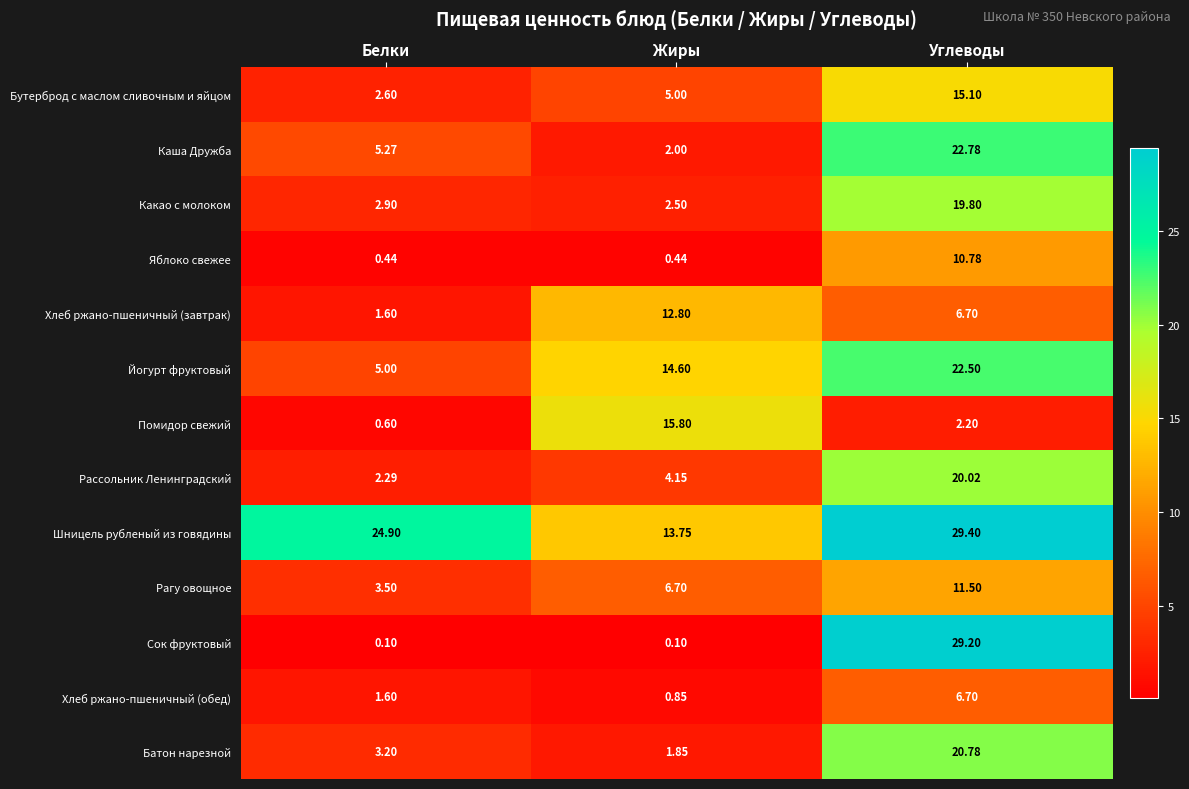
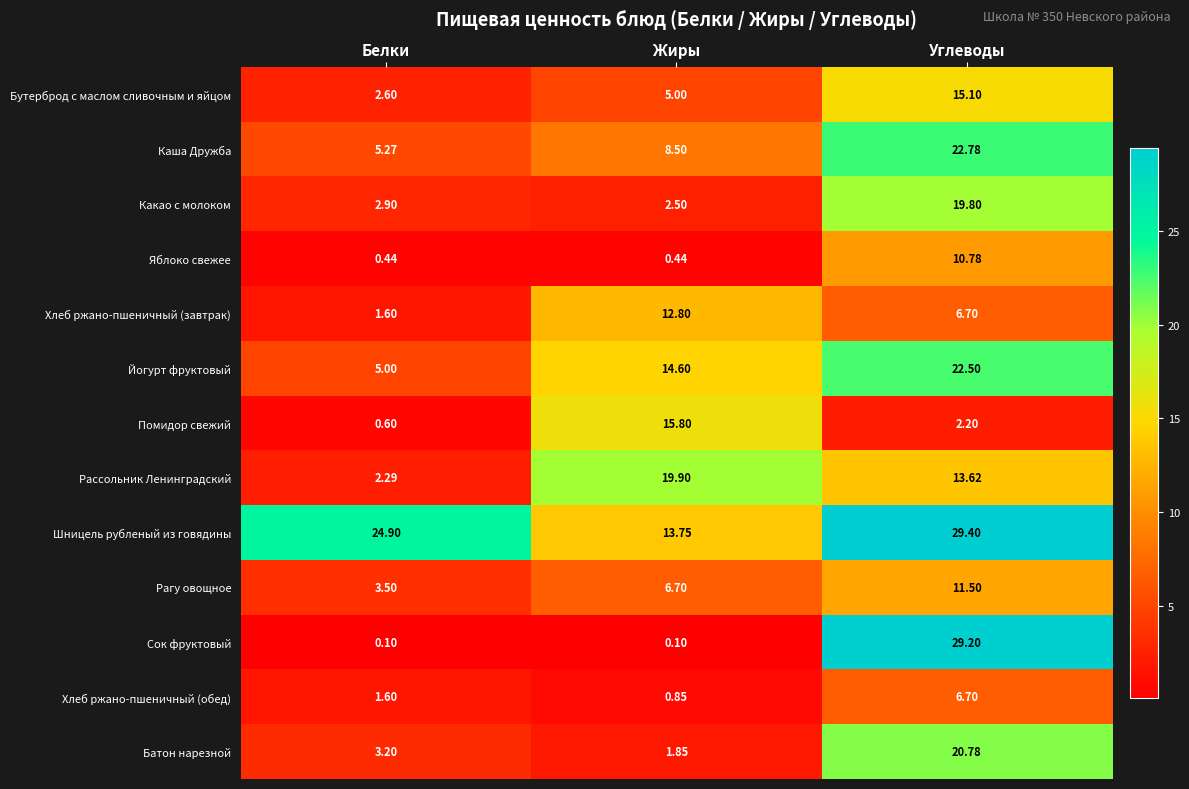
Каша Дружба, Жиры: 2.00 -> 8.50
Рассольник Ленинградский, Жиры: 4.15 -> 19.90
Рассольник Ленинградский, Углеводы: 20.02 -> 13.62
